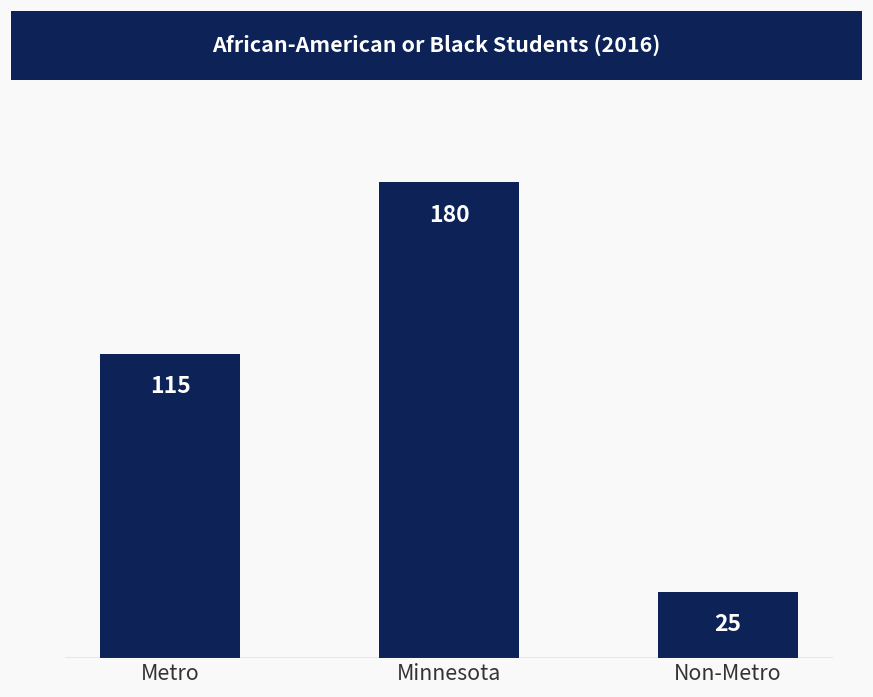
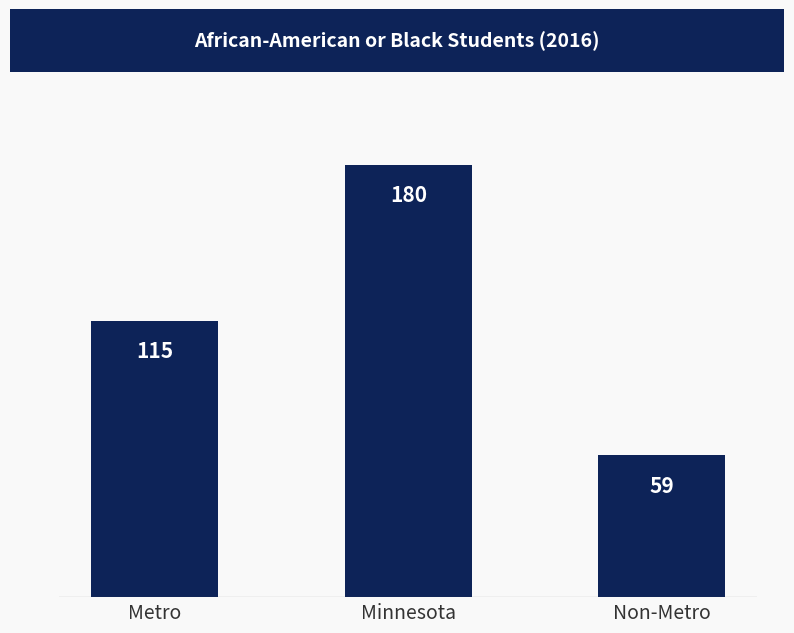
Non-Metro: 25 -> 59
